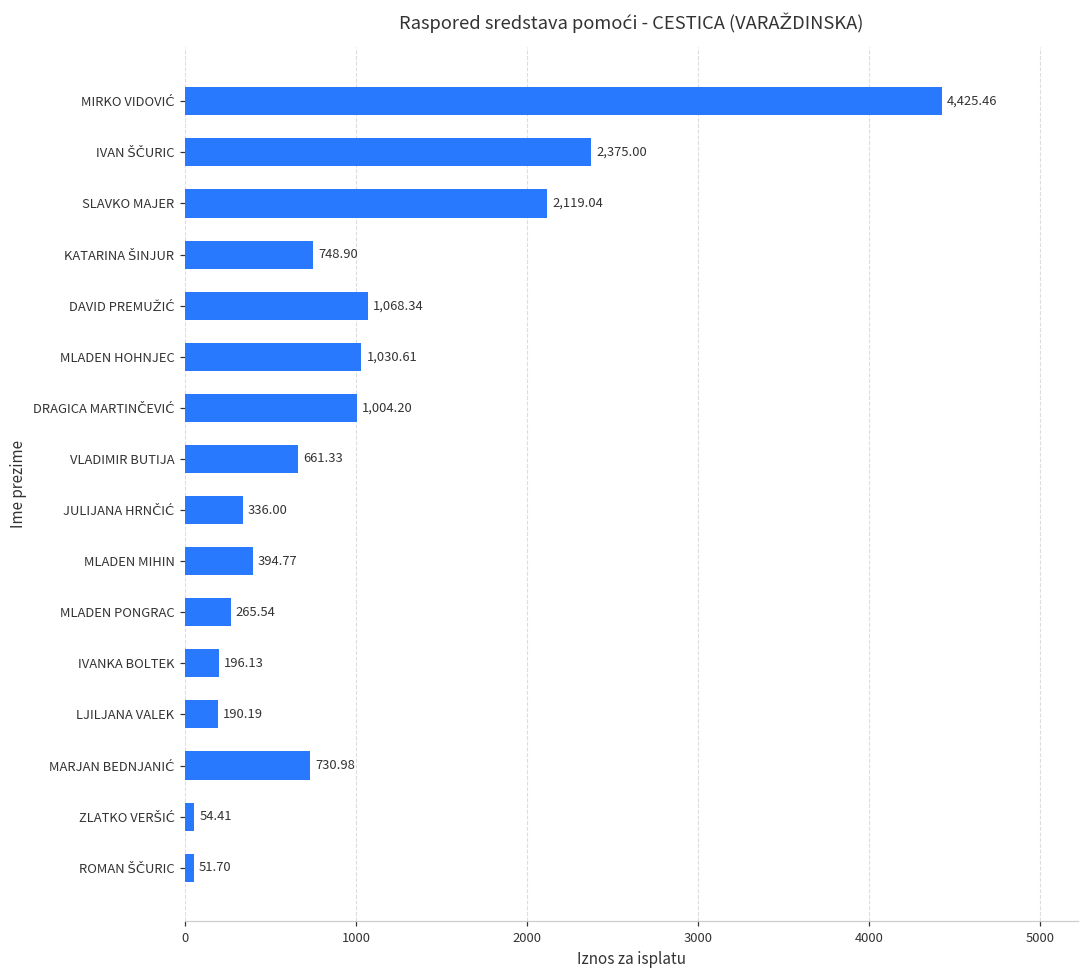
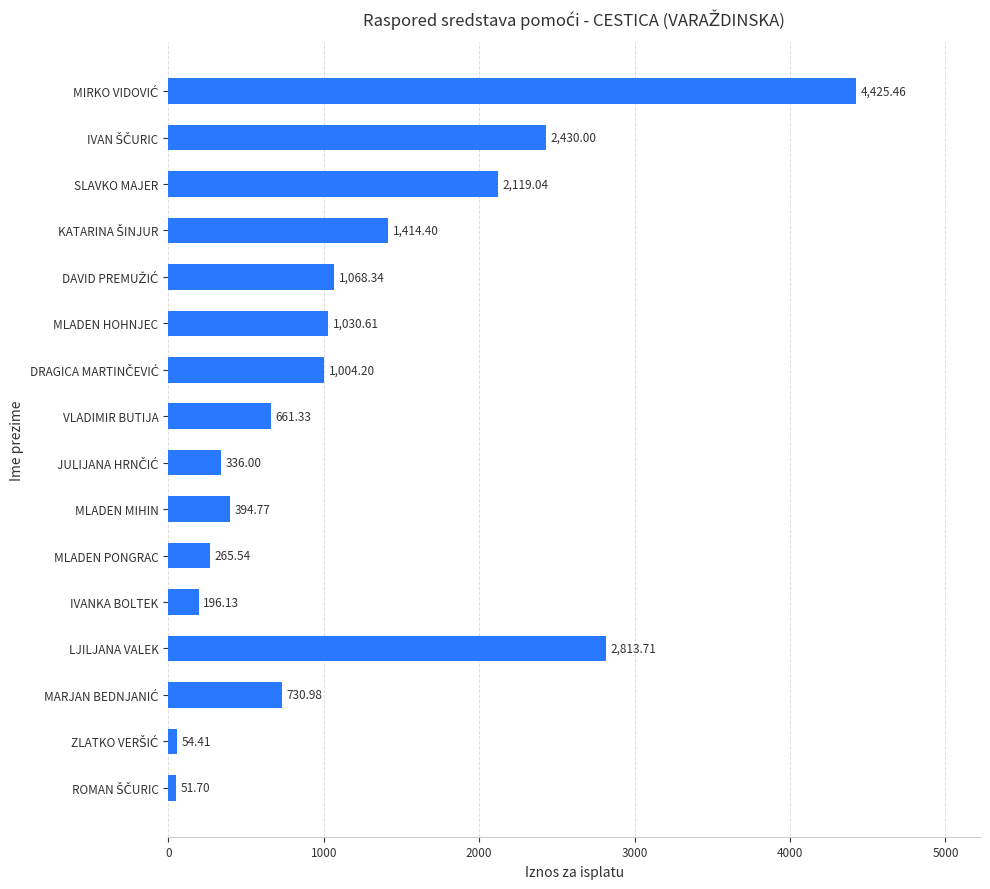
IVAN ŠČURIC: 2,375.00 -> 2,430.00
KATARINA ŠINJUR: 748.90 -> 1,414.40
LJILJANA VALEK: 190.19 -> 2,813.71
